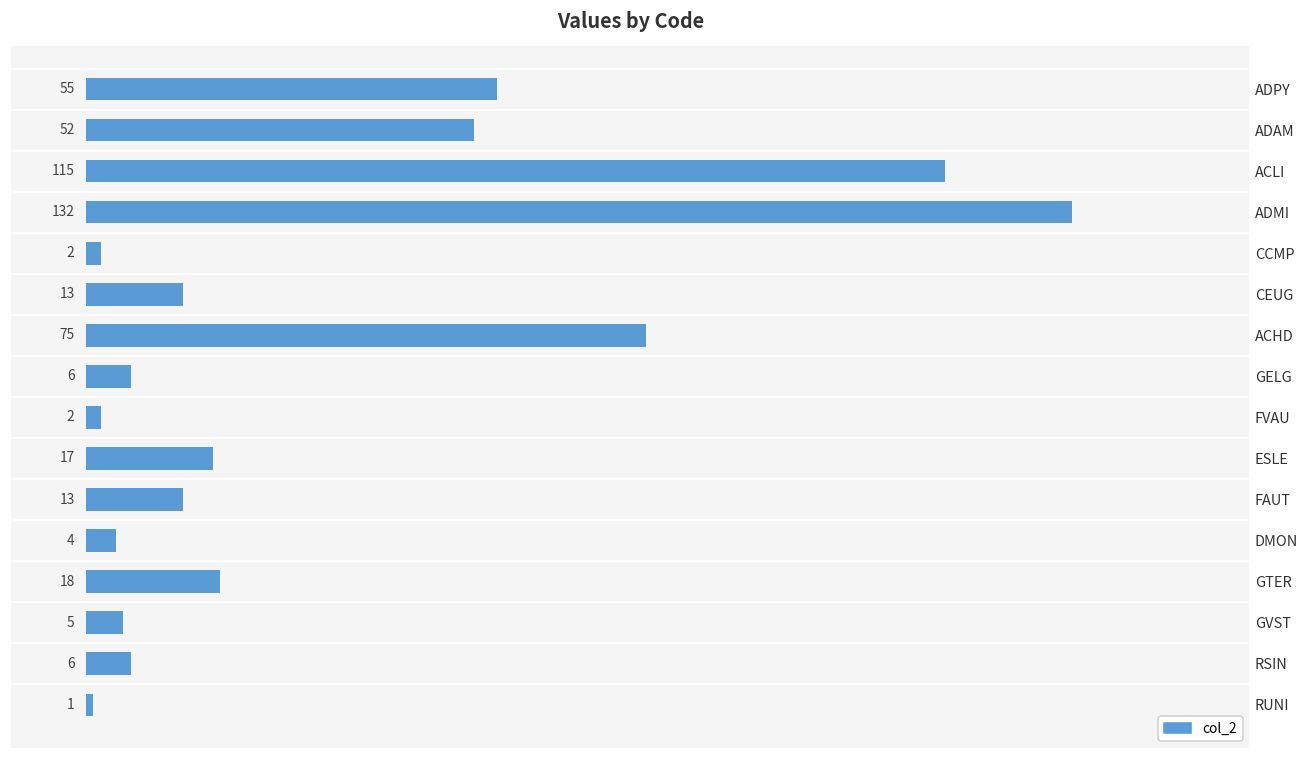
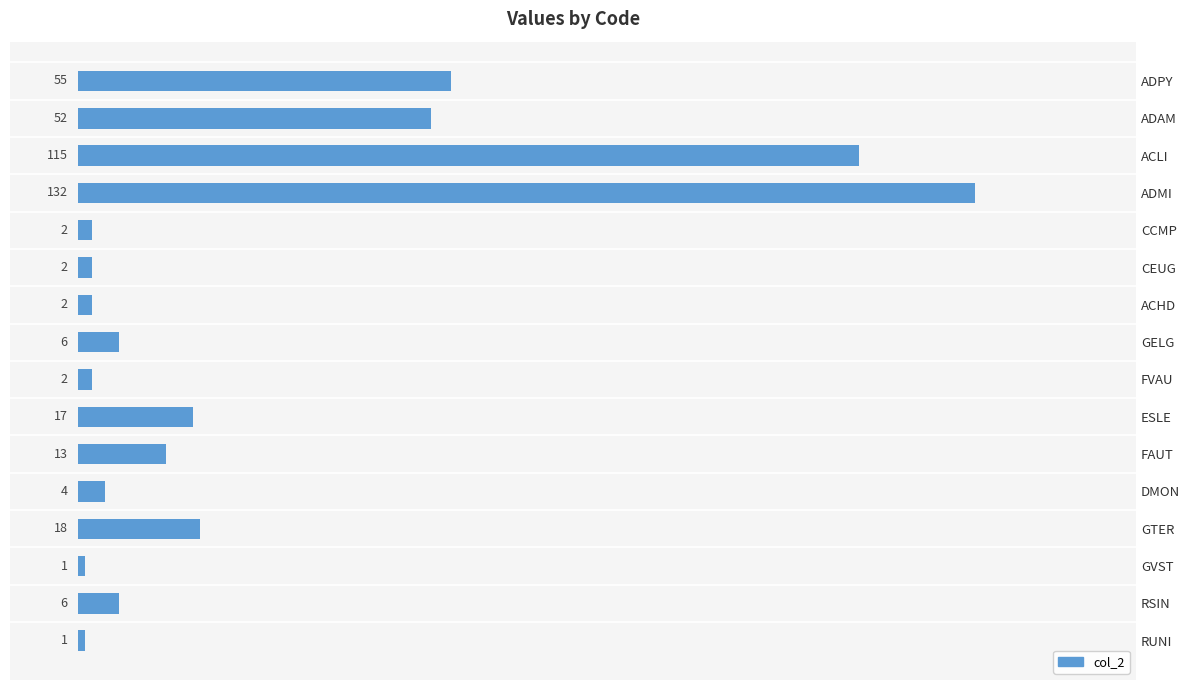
CEUG: 13 -> 2
ACHD: 75 -> 2
GVST: 5 -> 1
